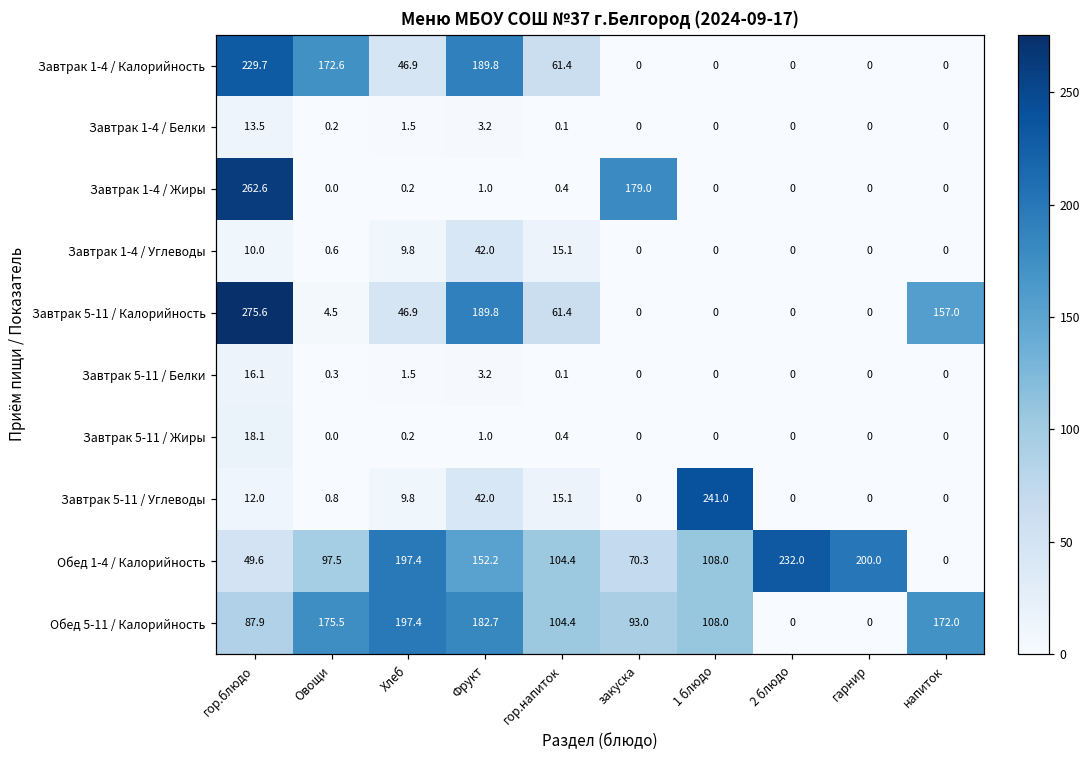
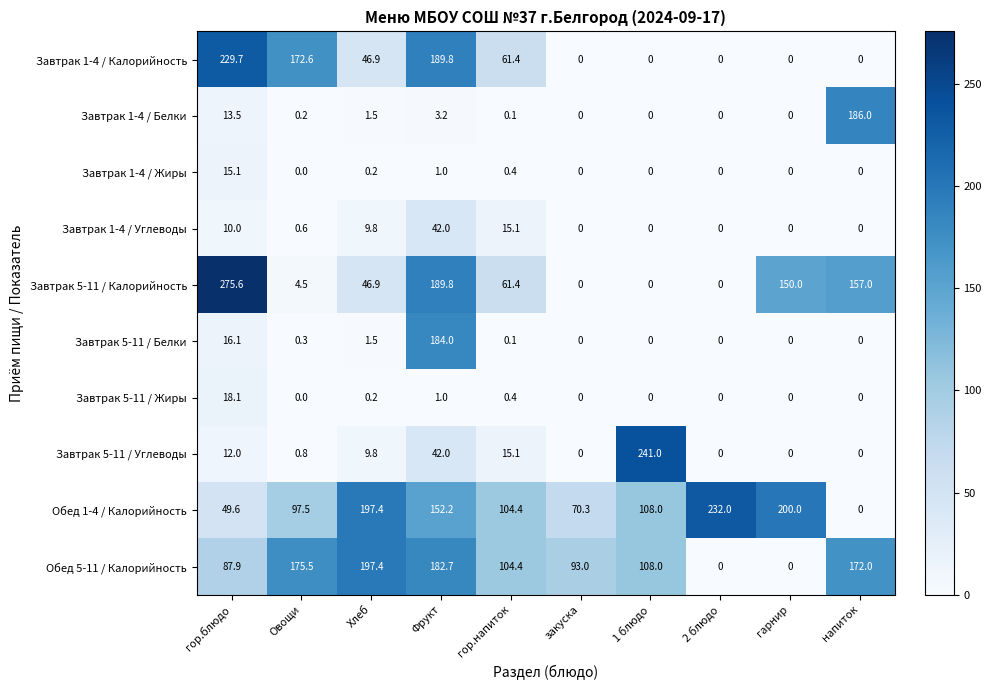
Завтрак 1-4 / Белки, напиток: 0 -> 186.0
Завтрак 1-4 / Жиры, гор.блюдо: 262.6 -> 15.1
Завтрак 1-4 / Жиры, закуска: 179.0 -> 0
Завтрак 5-11 / Калорийность, гарнир: 0 -> 150.0
Завтрак 5-11 / Белки, Фрукт: 3.2 -> 184.0
